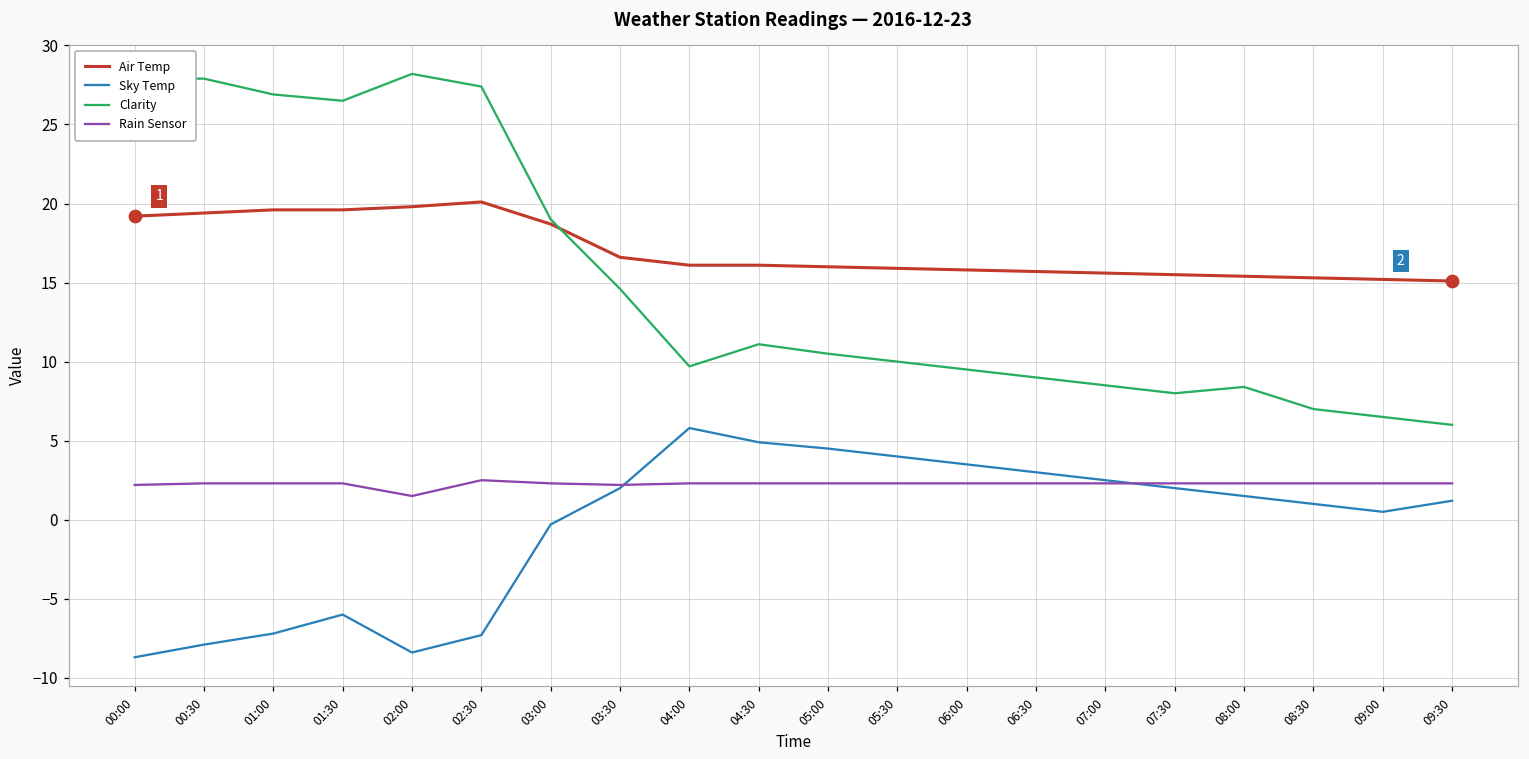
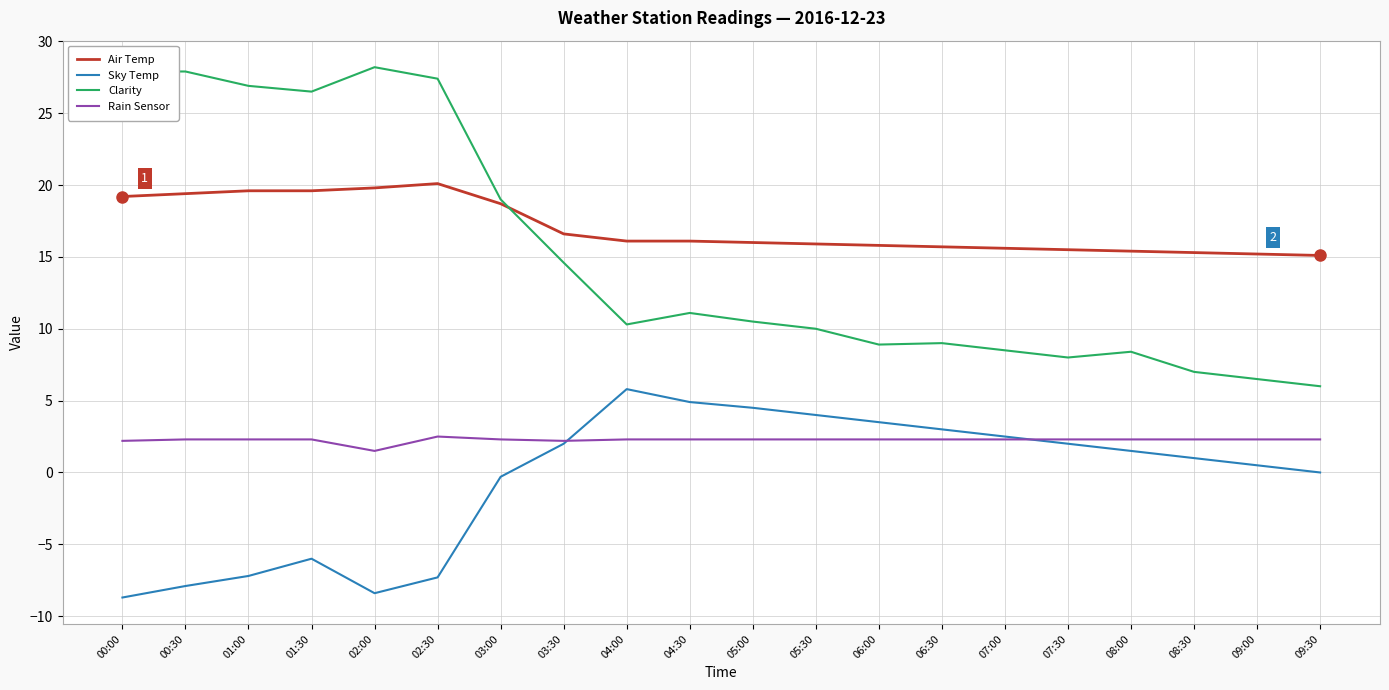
Clarity, 04:00: 9.7 -> 10.3
Clarity, 06:00: 9.5 -> 8.9
Sky Temp, 09:30: 1.2 -> 0.0
